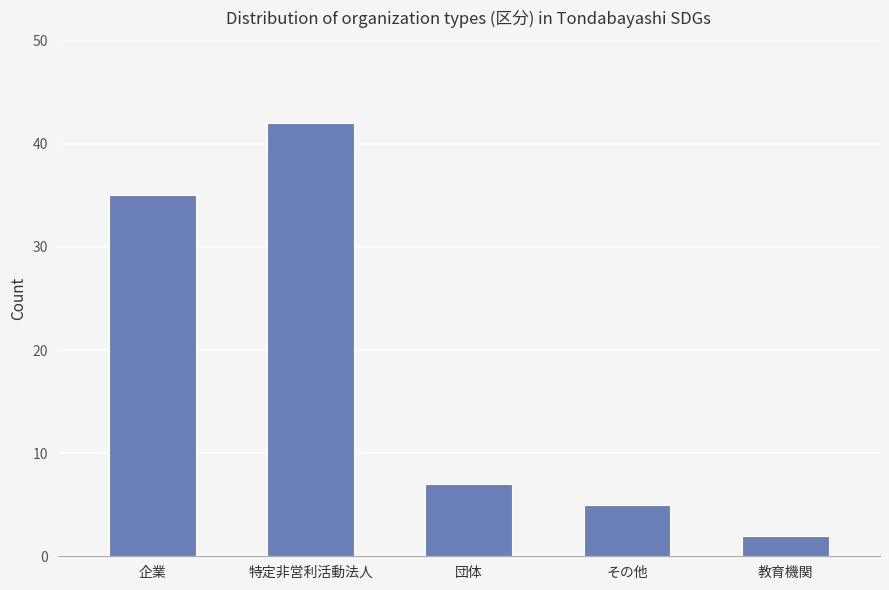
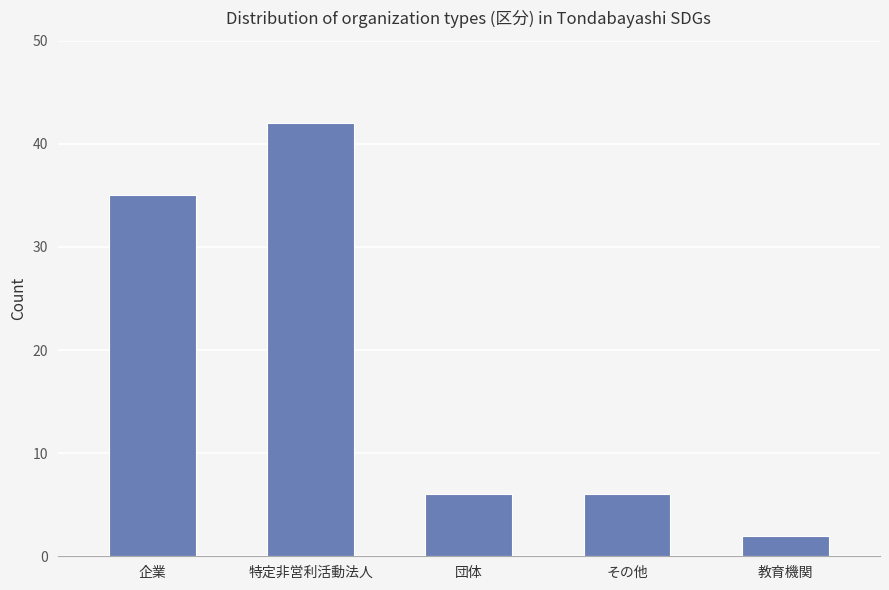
団体: 7 -> 6
その他: 5 -> 6
